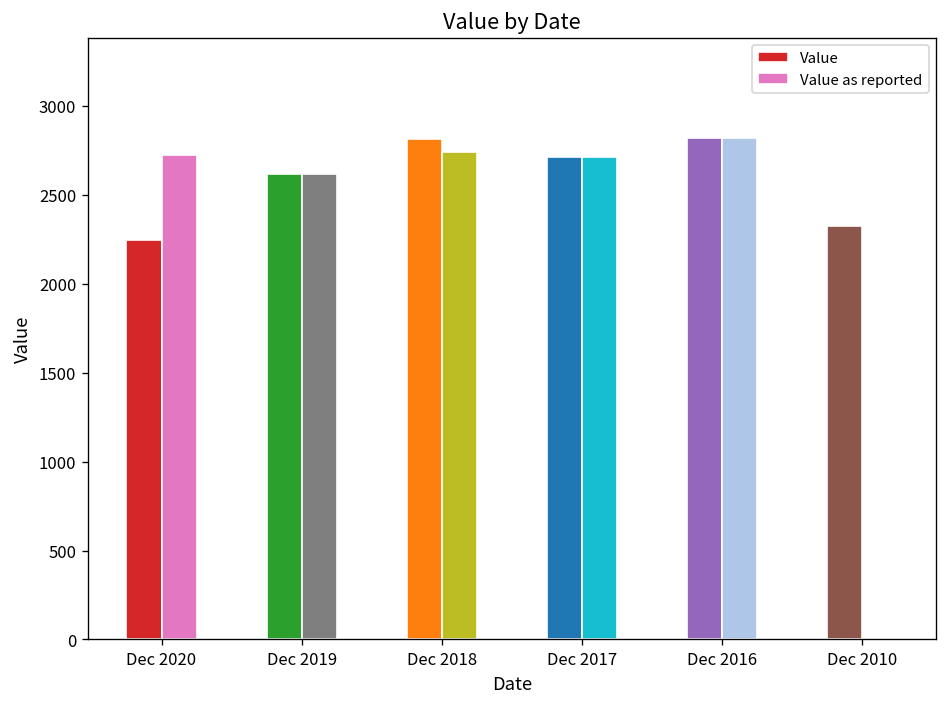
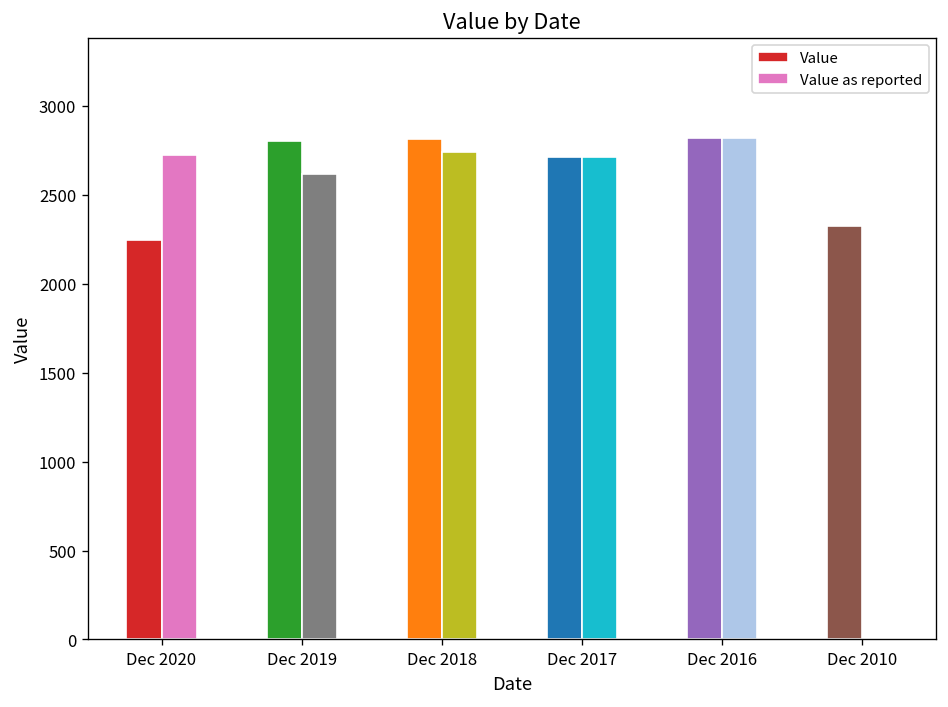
Value, Dec 2019: 2620 -> 2800
